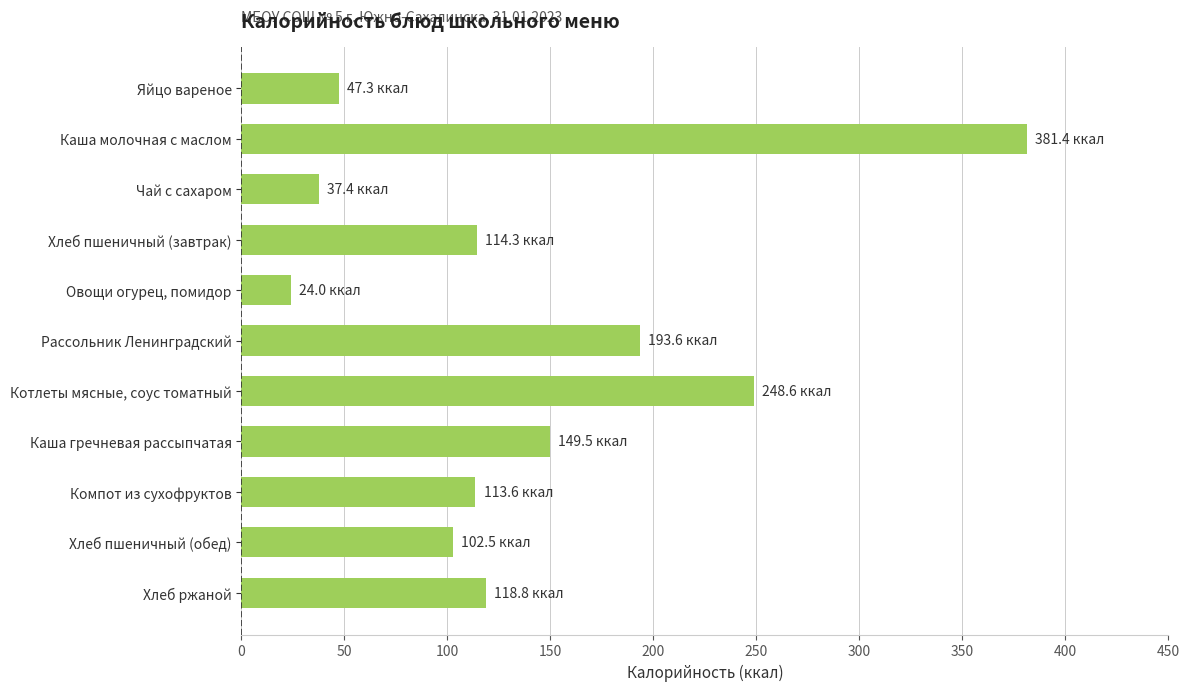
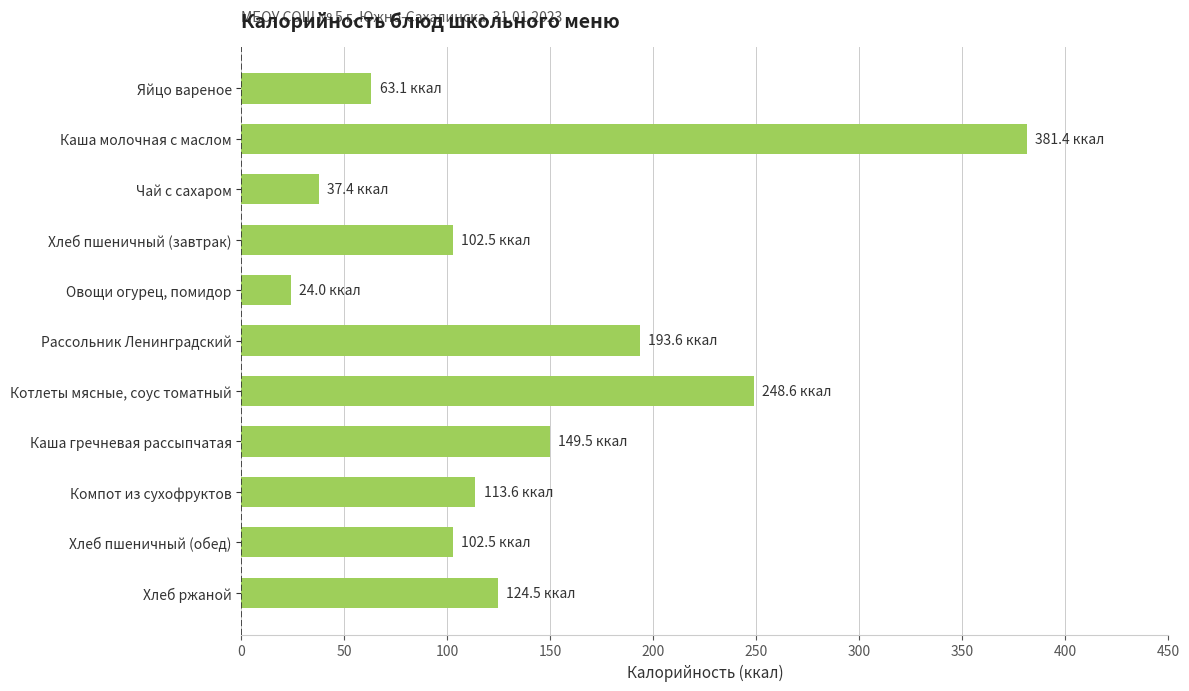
Яйцо вареное: 47.3 -> 63.1
Хлеб пшеничный (завтрак): 114.3 -> 102.5
Хлеб ржаной: 118.8 -> 124.5
